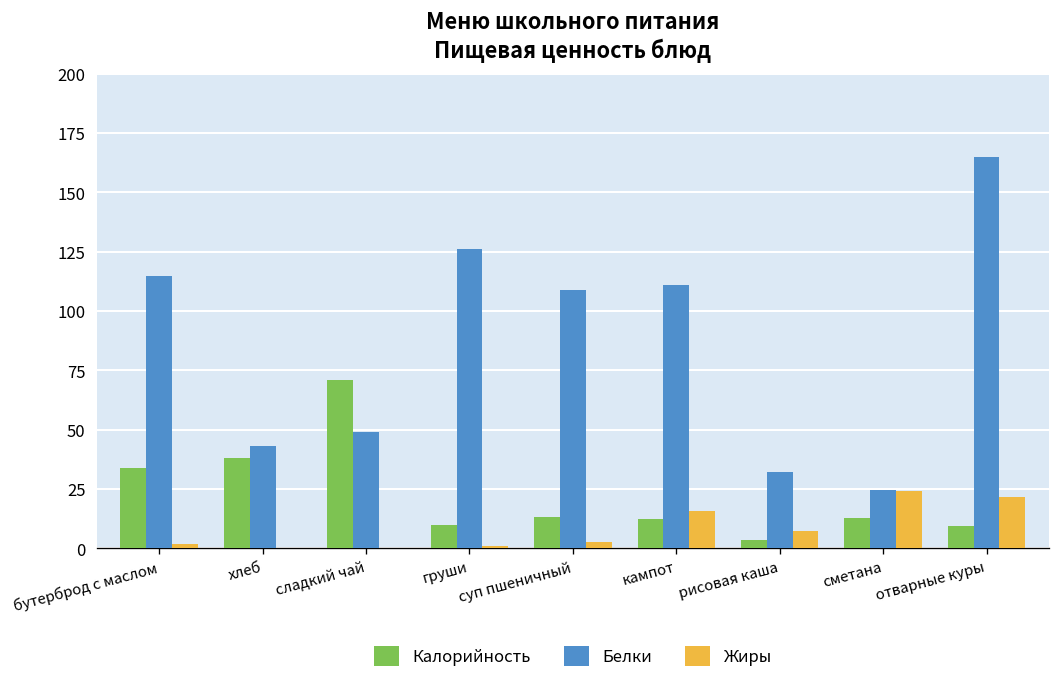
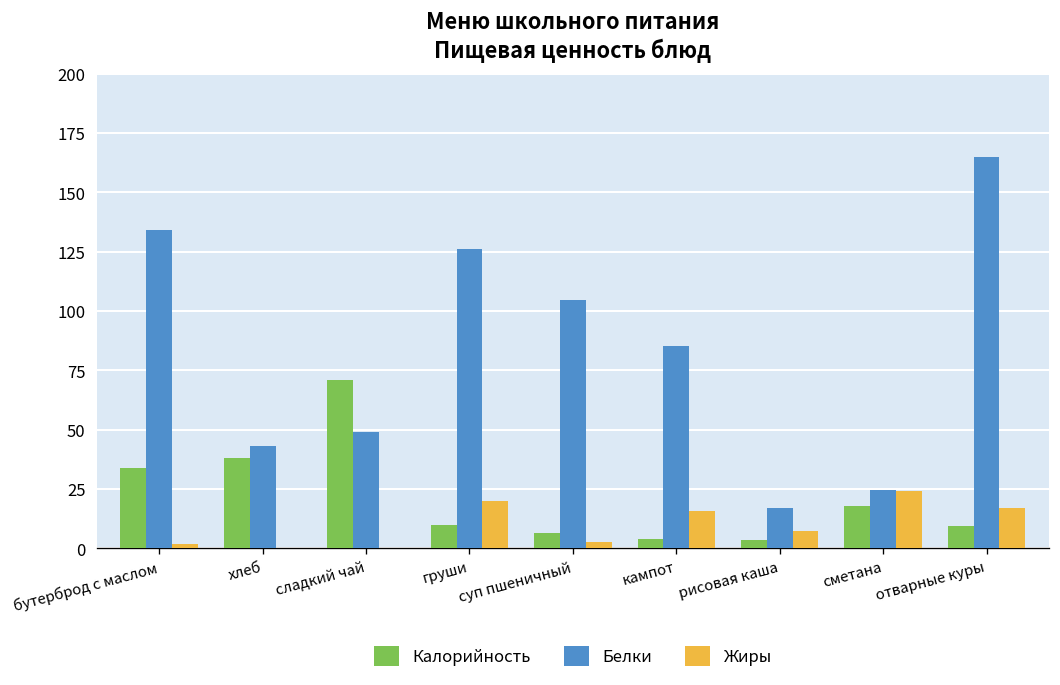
Белки, бутерброд с маслом: 115 -> 134
Жиры, груши: 1 -> 20
Калорийность, суп пшеничный: 13 -> 7
Белки, суп пшеничный: 109 -> 105
Калорийность, кампот: 12 -> 4
Белки, кампот: 111 -> 85
Белки, рисовая каша: 32 -> 17
Калорийность, сметана: 13 -> 18
Жиры, отварные куры: 22 -> 17
